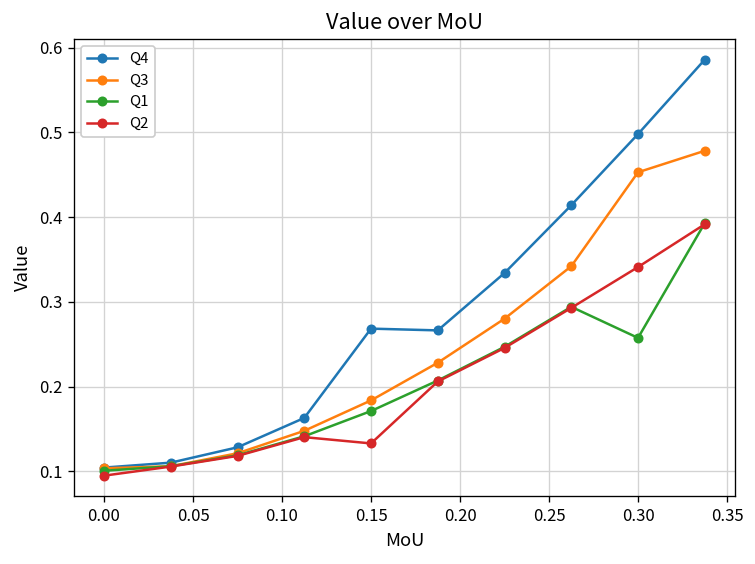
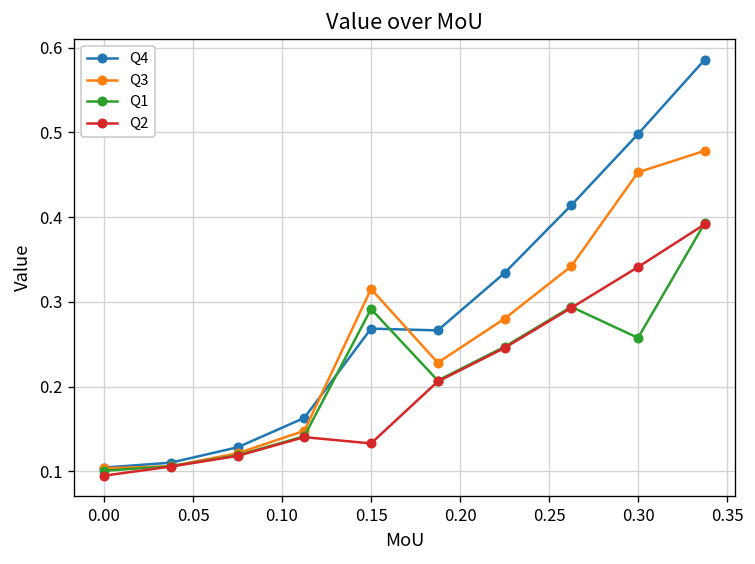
Q3, 0.15: 0.18 -> 0.32
Q1, 0.15: 0.17 -> 0.29
